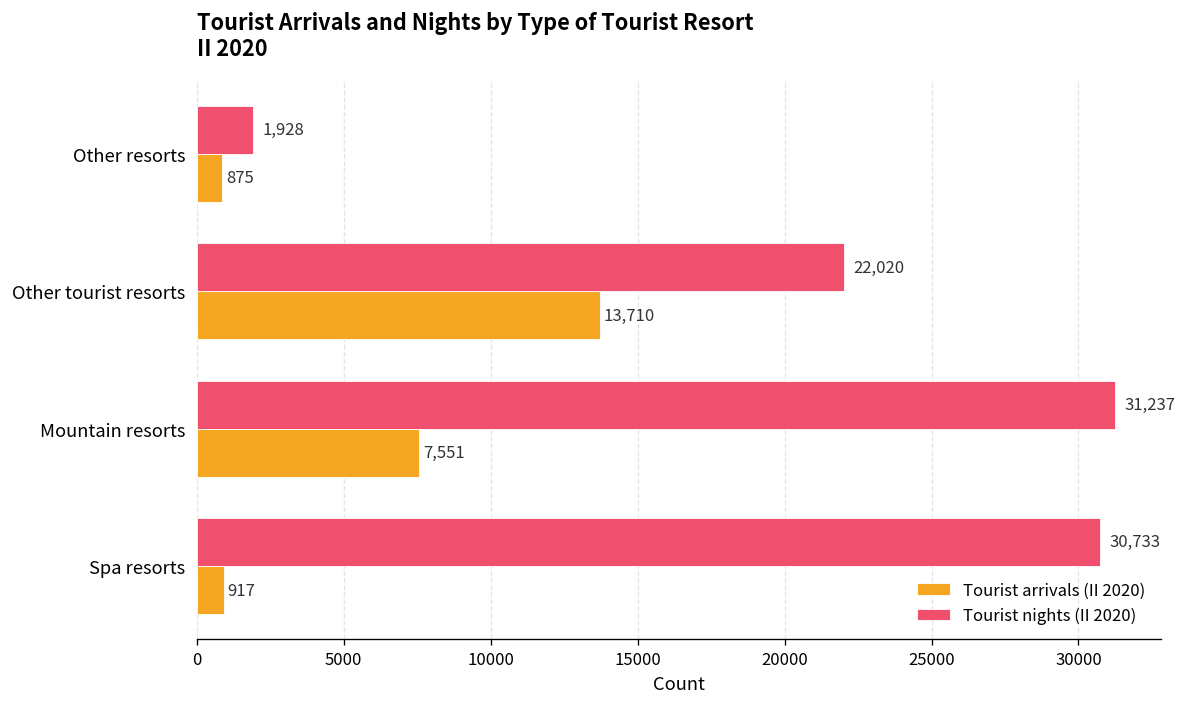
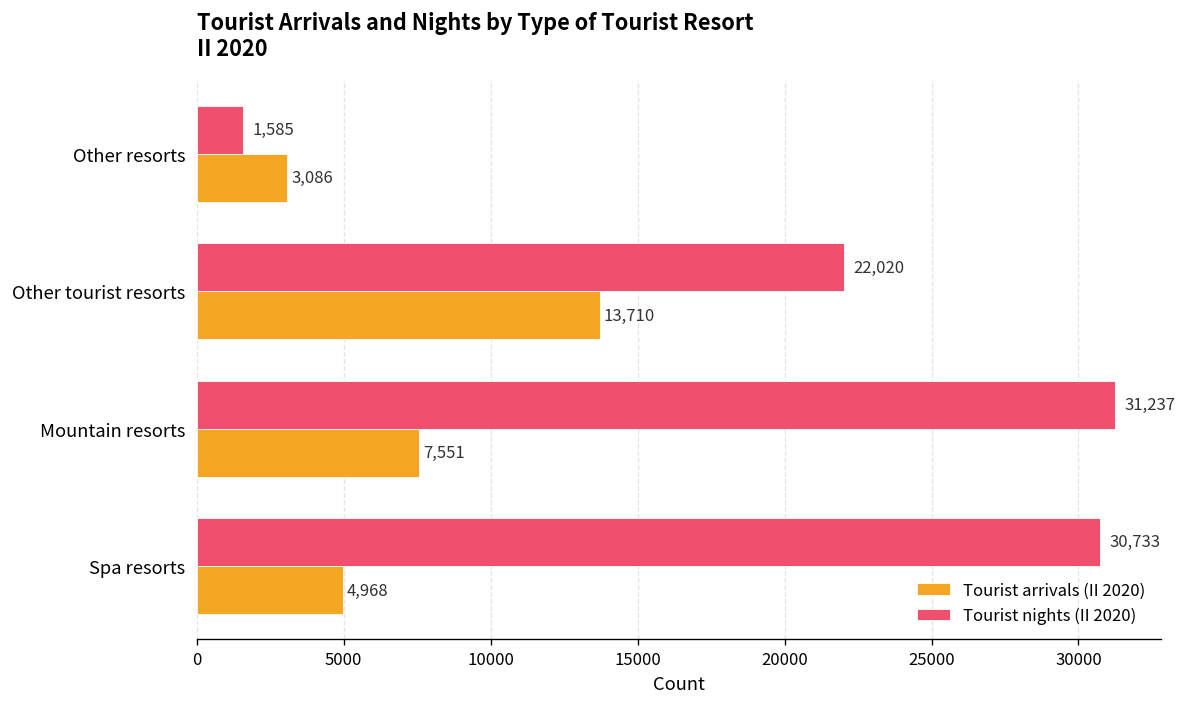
Tourist nights (II 2020), Other resorts: 1,928 -> 1,585
Tourist arrivals (II 2020), Other resorts: 875 -> 3,086
Tourist arrivals (II 2020), Spa resorts: 917 -> 4,968
